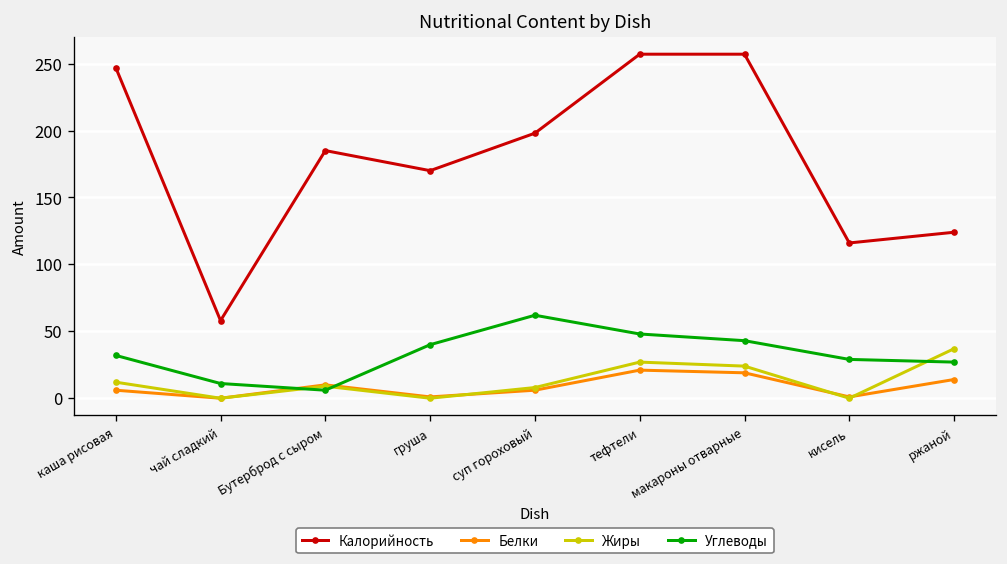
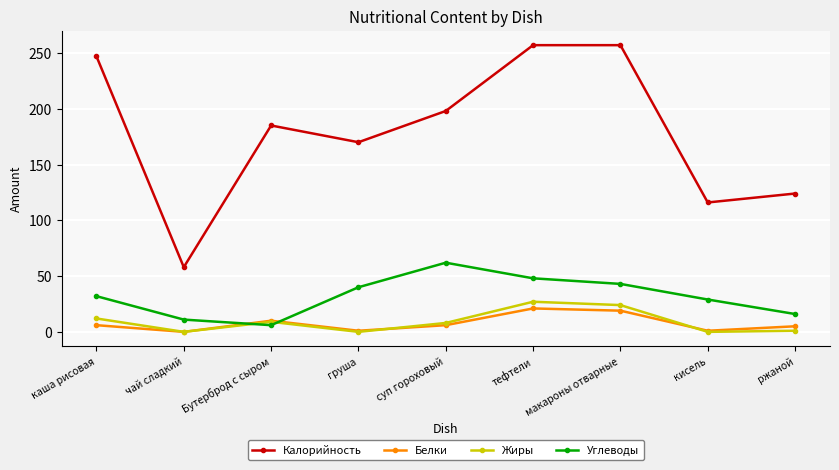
Белки, ржаной: 14 -> 5
Жиры, ржаной: 37 -> 1
Углеводы, ржаной: 27 -> 16
